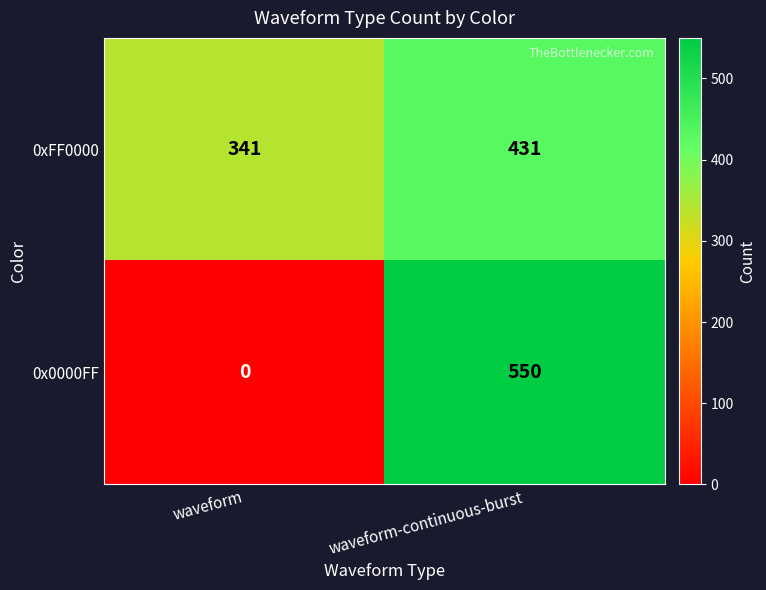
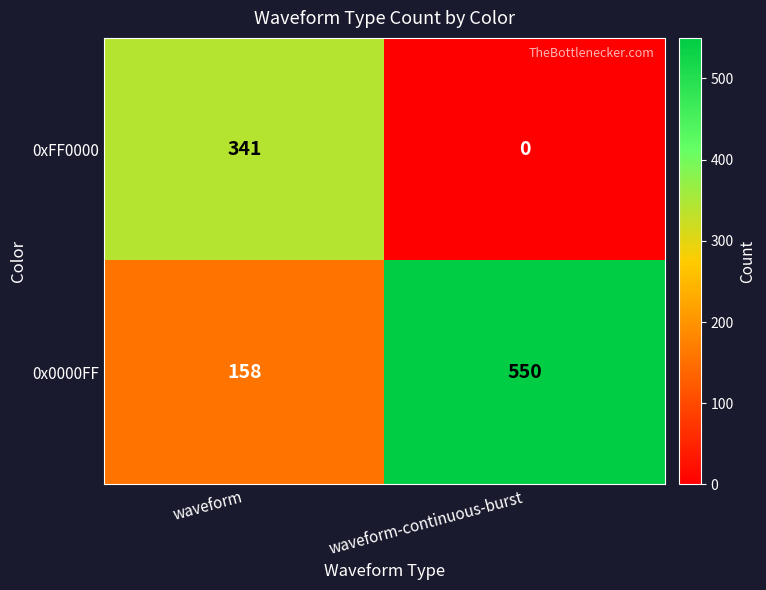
0xFF0000, waveform-continuous-burst: 431 -> 0
0x0000FF, waveform: 0 -> 158
